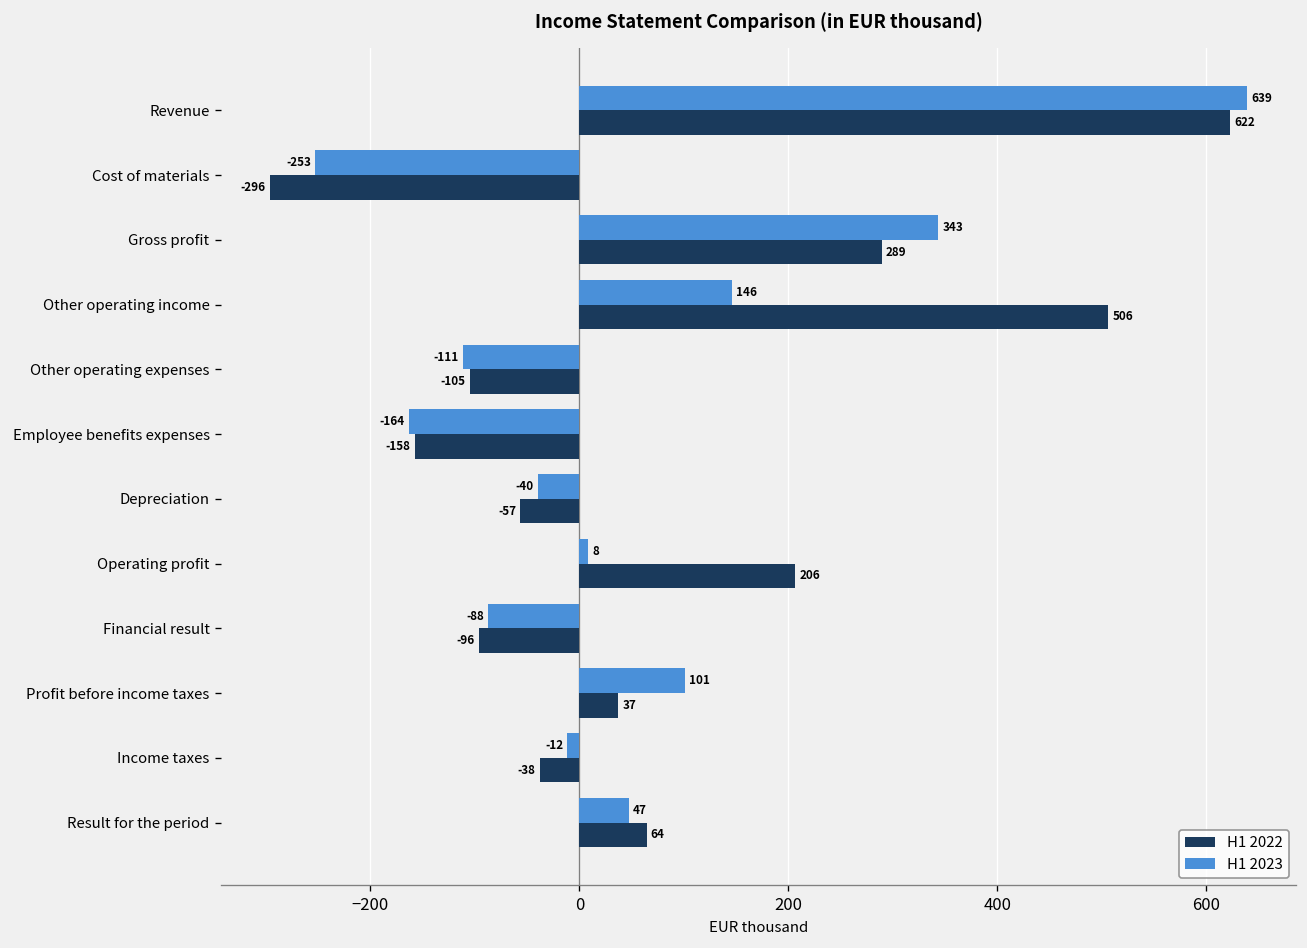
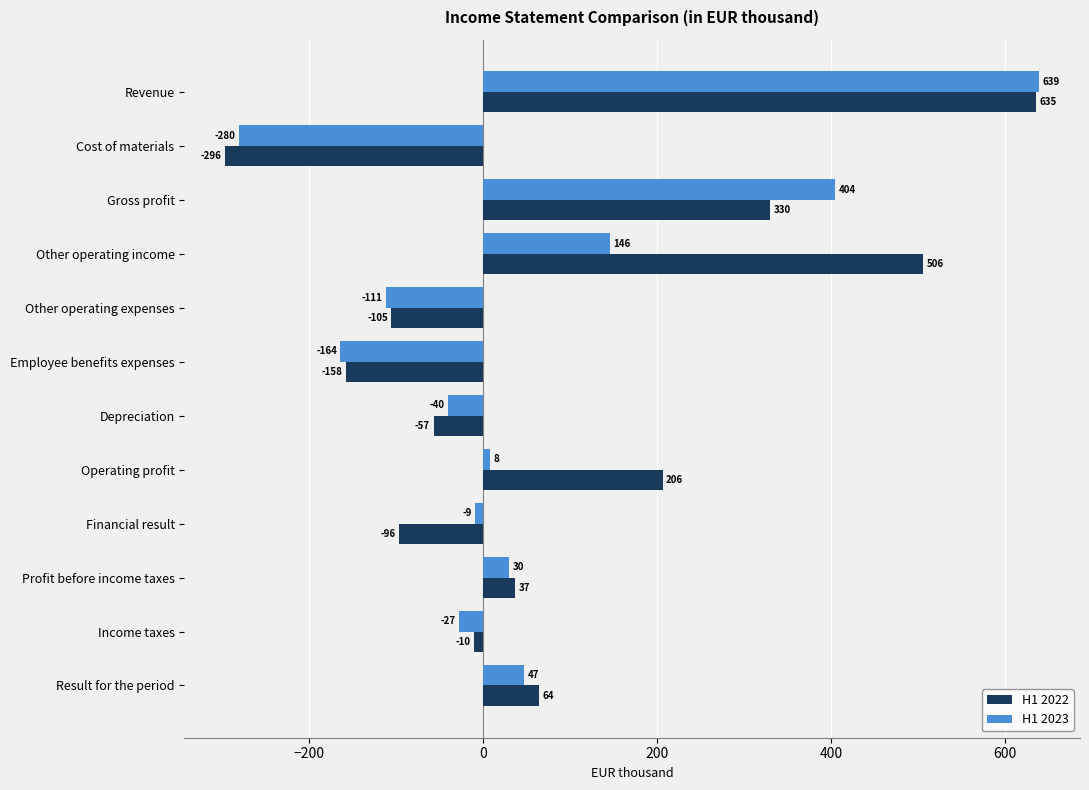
H1 2022, Revenue: 622 -> 635
H1 2023, Cost of materials: -253 -> -280
H1 2023, Gross profit: 343 -> 404
H1 2022, Gross profit: 289 -> 330
H1 2023, Financial result: -88 -> -9
H1 2023, Profit before income taxes: 101 -> 30
H1 2023, Income taxes: -12 -> -27
H1 2022, Income taxes: -38 -> -10
